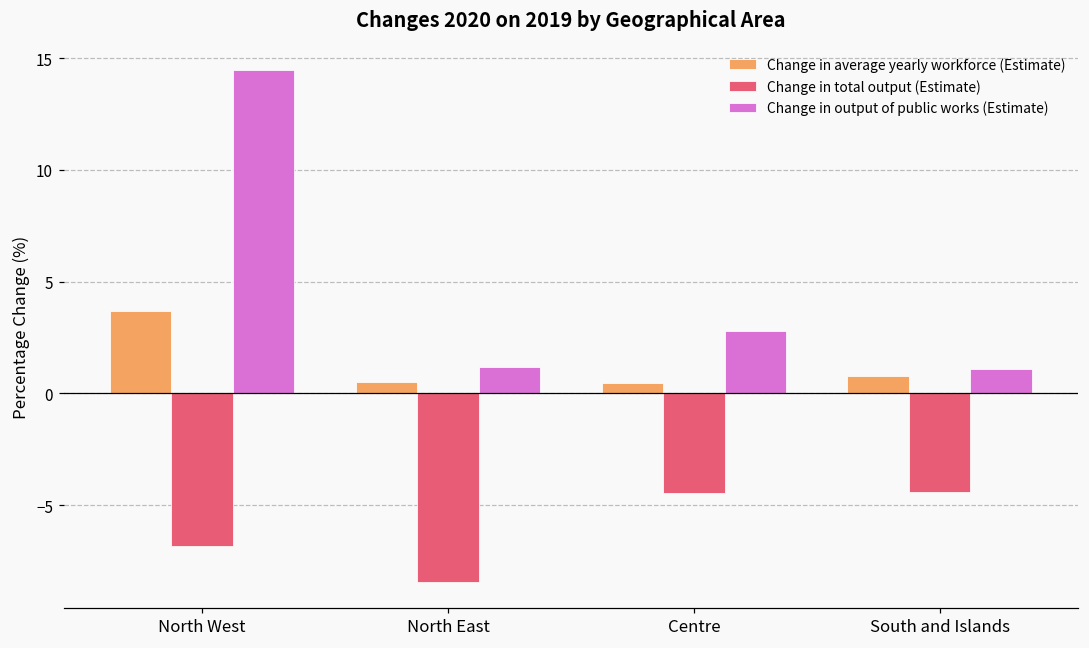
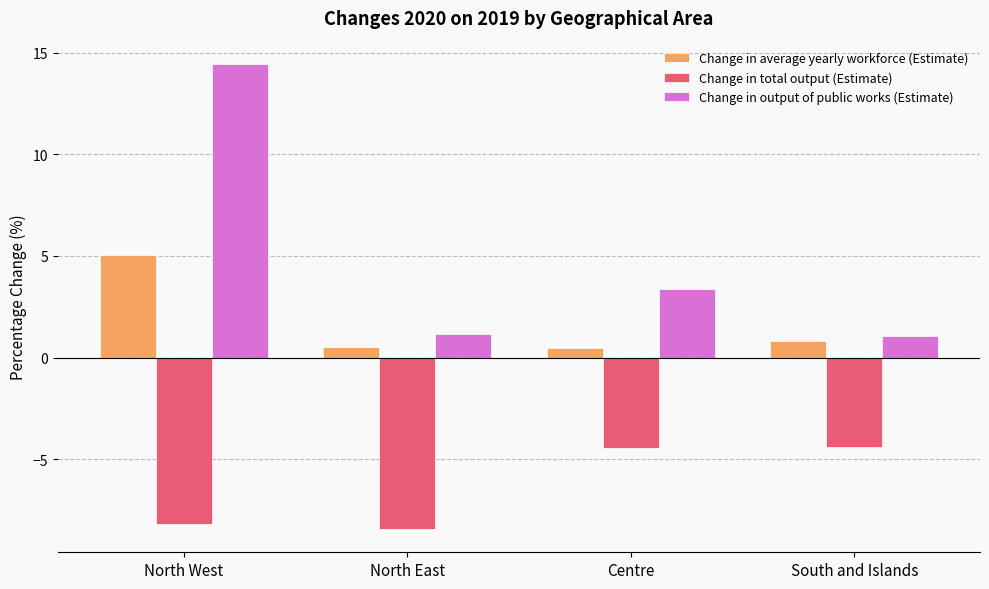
Change in average yearly workforce (Estimate), North West: 3.7 -> 5.0
Change in total output (Estimate), North West: -6.8 -> -8.2
Change in output of public works (Estimate), Centre: 2.8 -> 3.4
